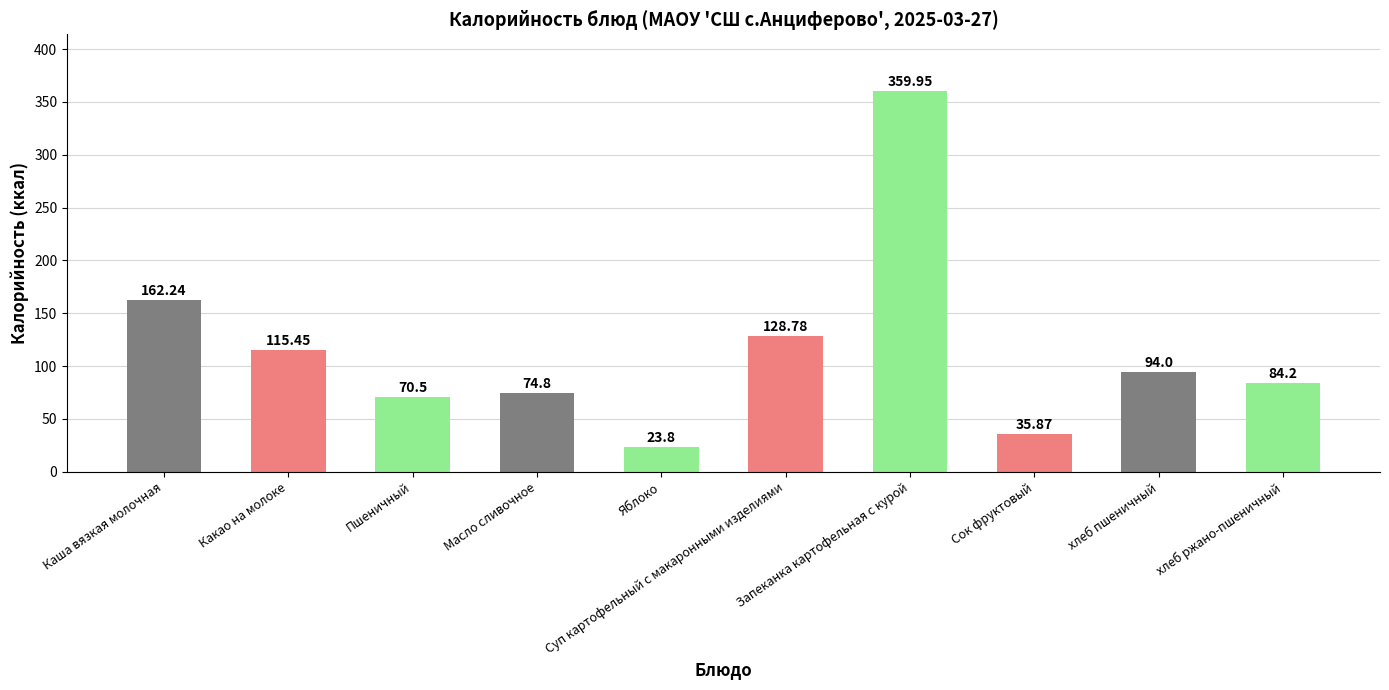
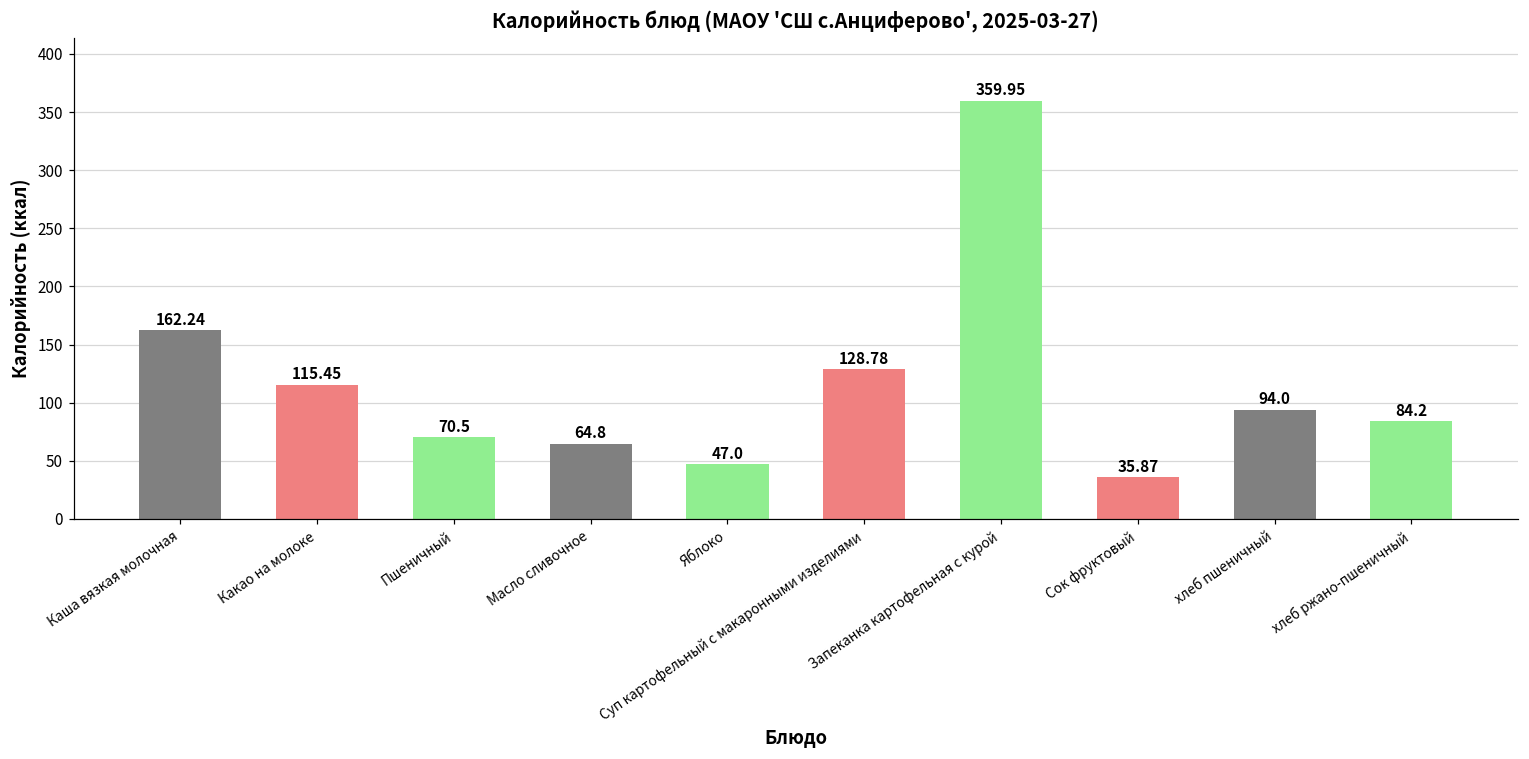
Масло сливочное: 74.8 -> 64.8
Яблоко: 23.8 -> 47.0
